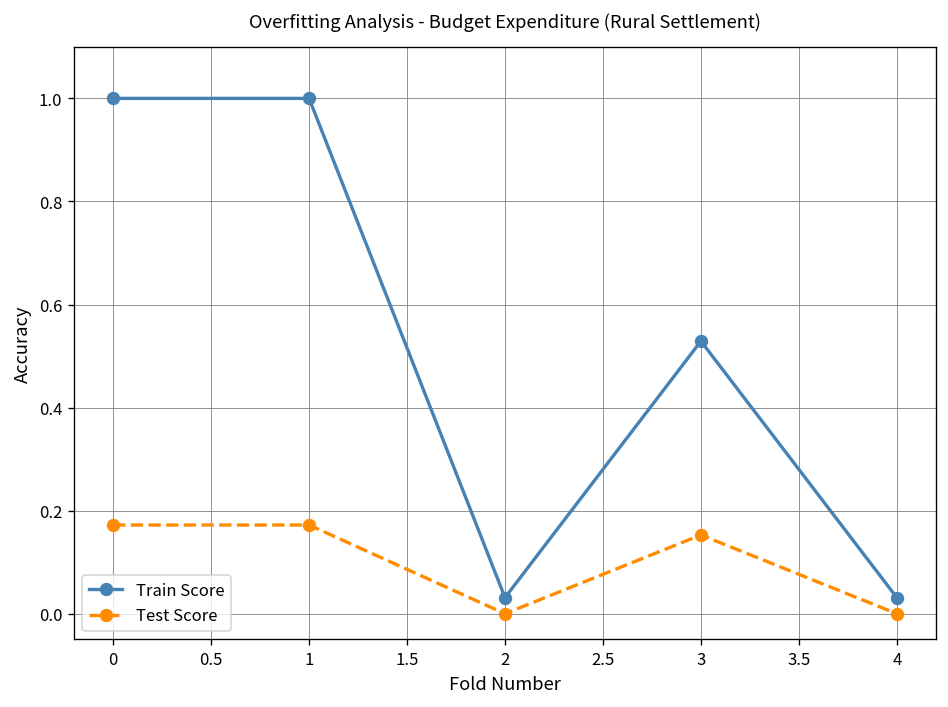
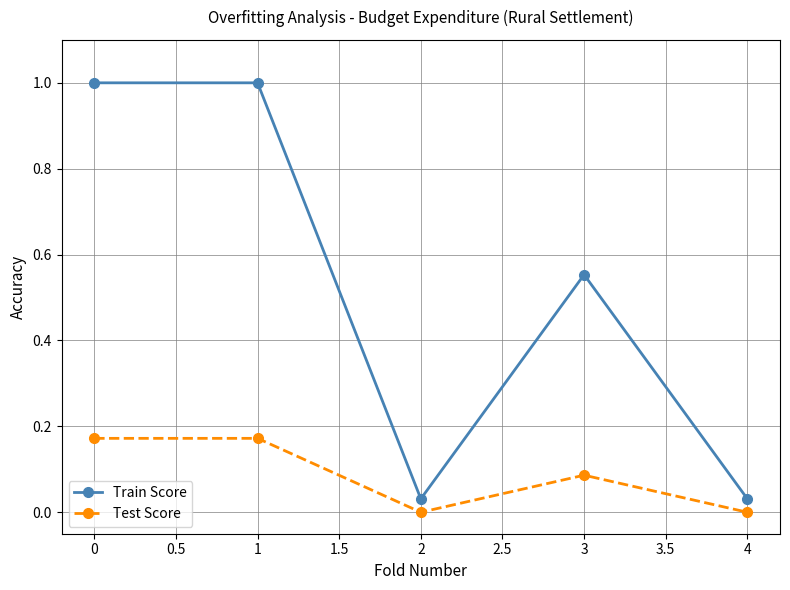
Train Score, 3: 0.53 -> 0.55
Test Score, 3: 0.15 -> 0.09
